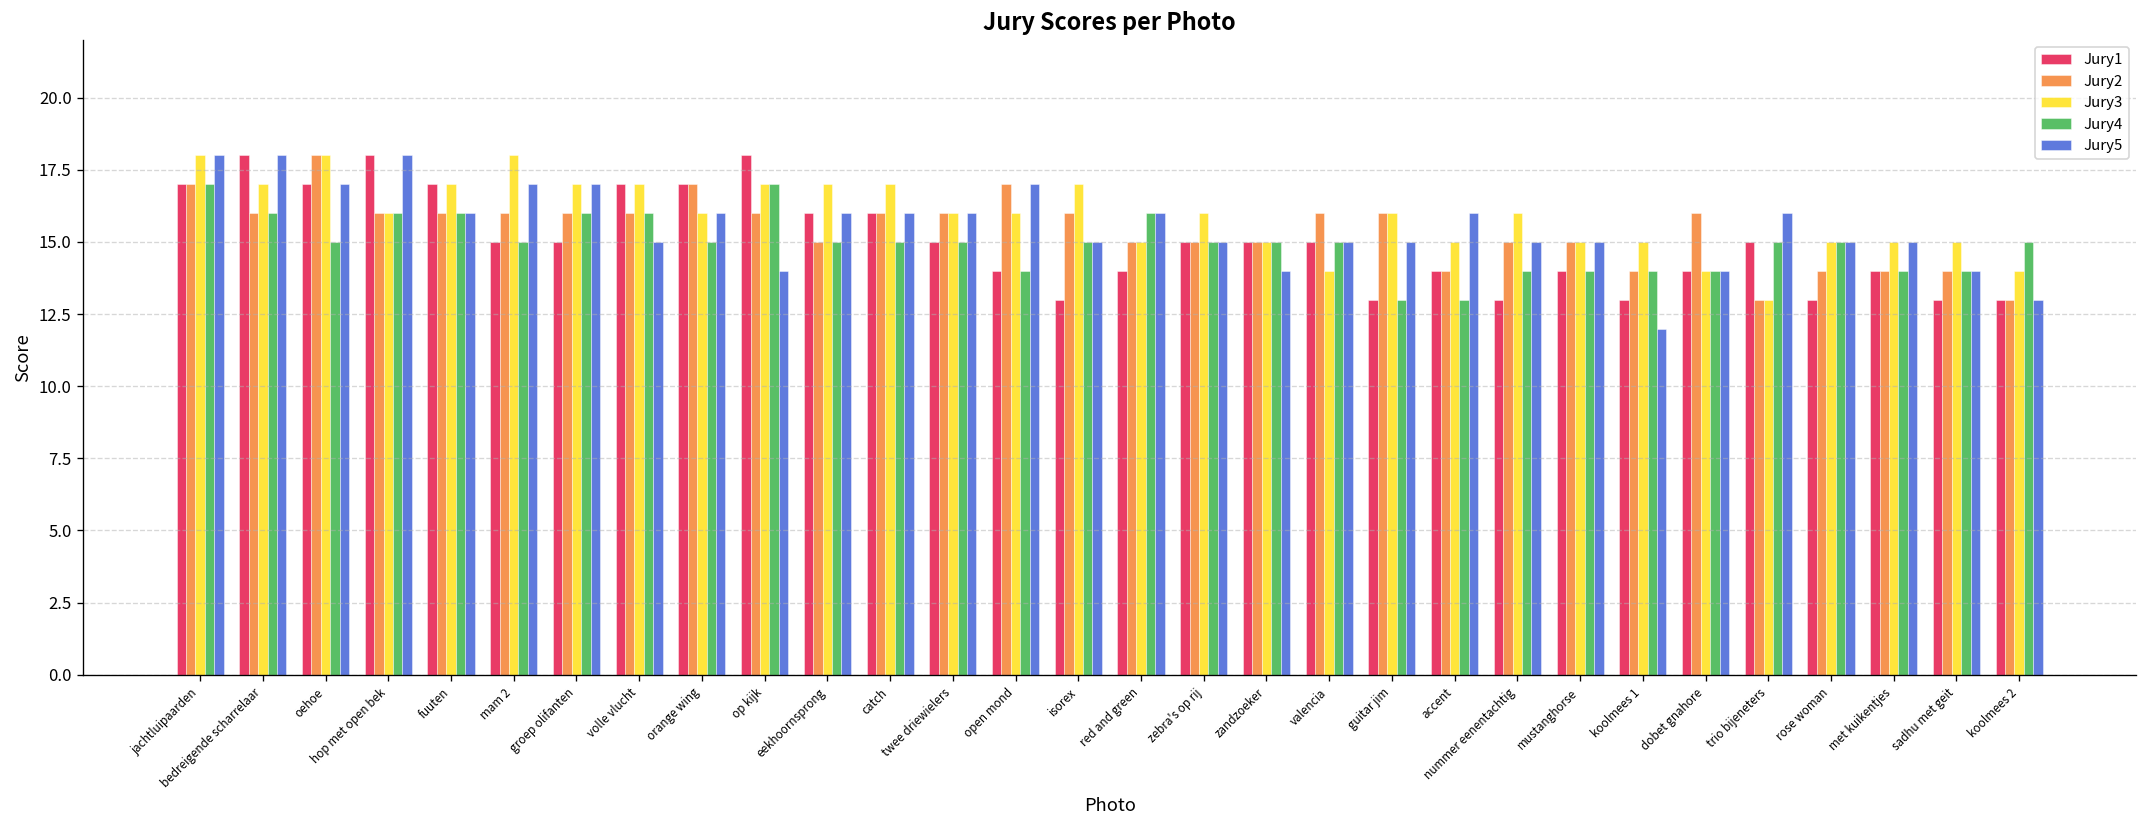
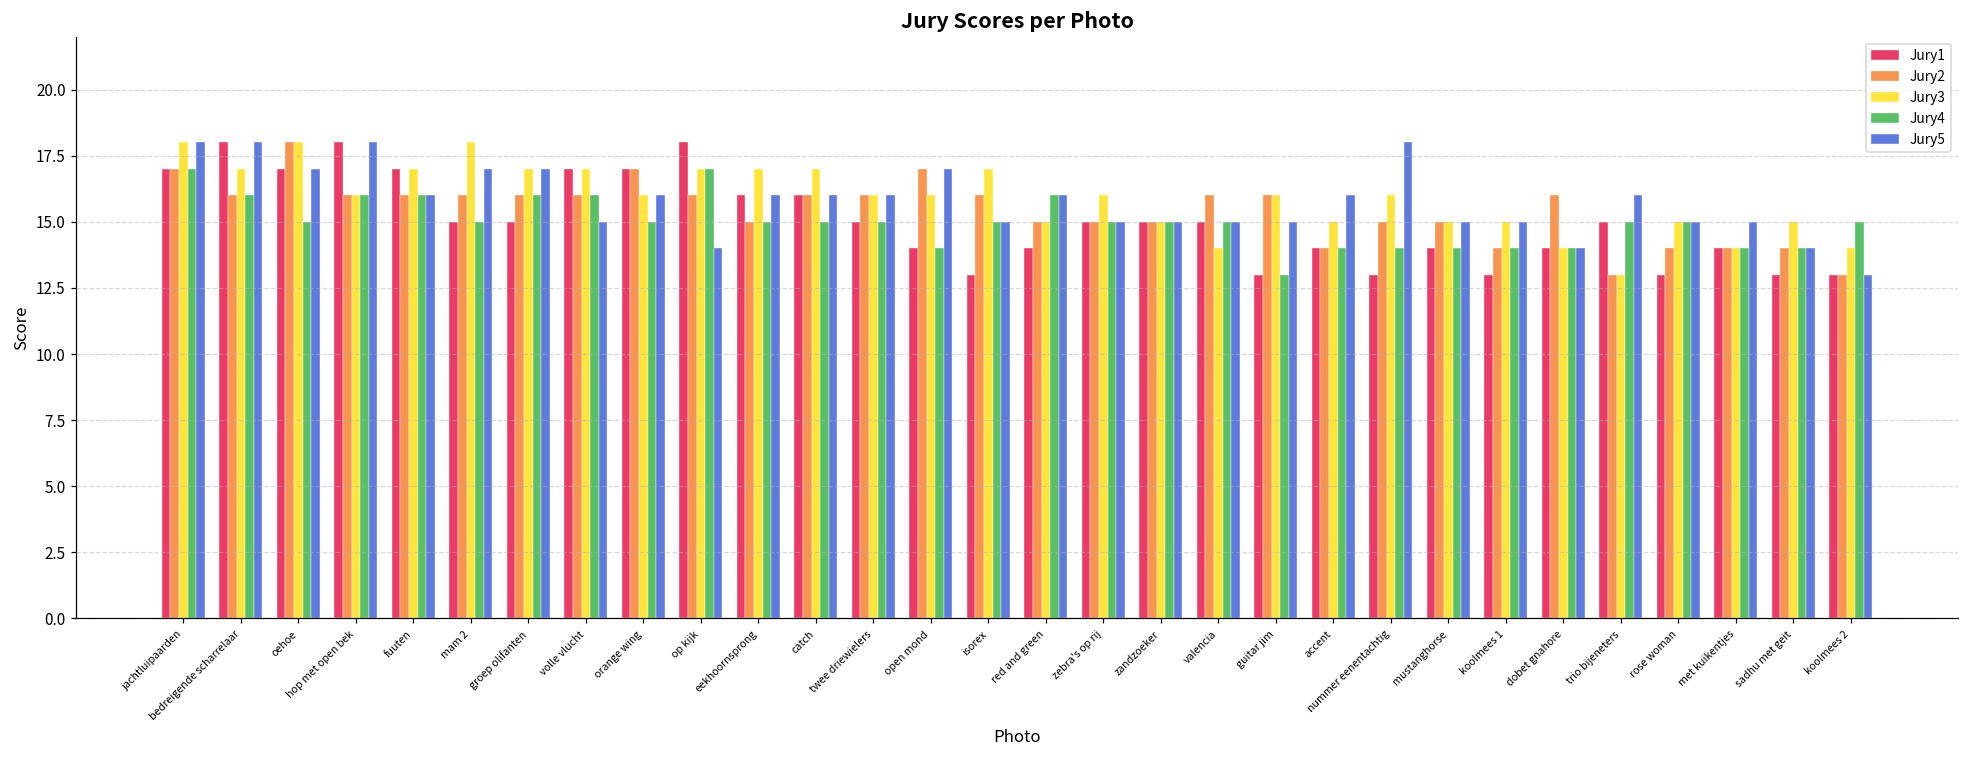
Jury5, zandzoeker: 14 -> 15
Jury4, accent: 13 -> 14
Jury5, nummer eenentachtig: 15 -> 18
Jury5, koolmees 1: 12 -> 15
Jury3, met kuikentjes: 15 -> 14
